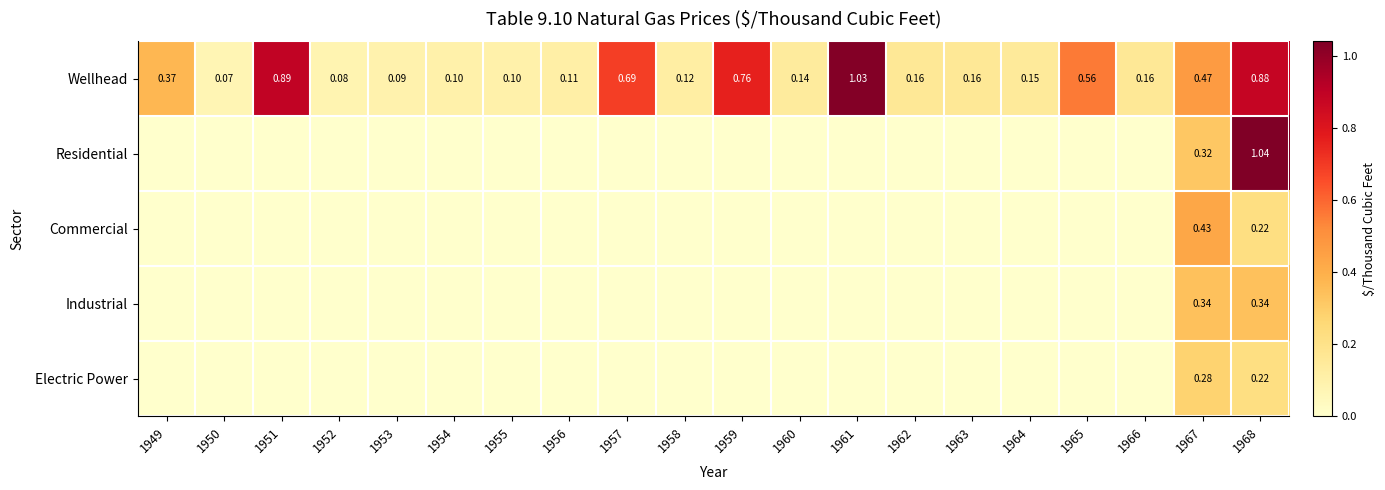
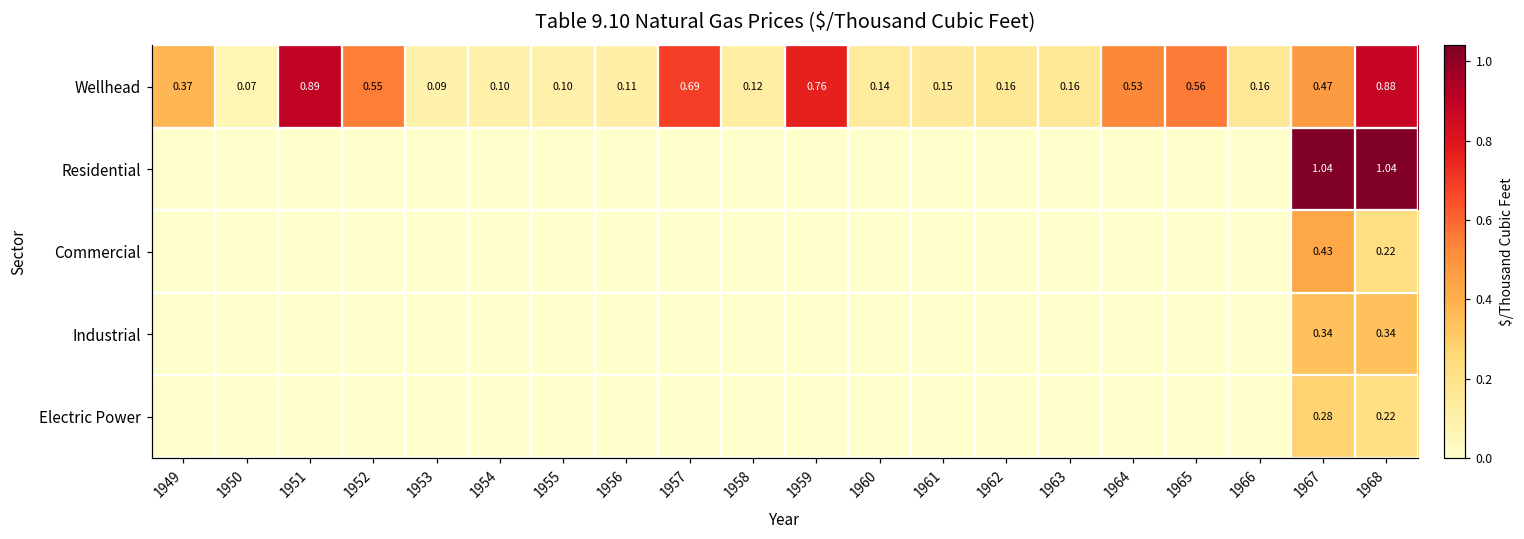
Wellhead, 1952: 0.08 -> 0.55
Wellhead, 1961: 1.03 -> 0.15
Wellhead, 1964: 0.15 -> 0.53
Residential, 1967: 0.32 -> 1.04
